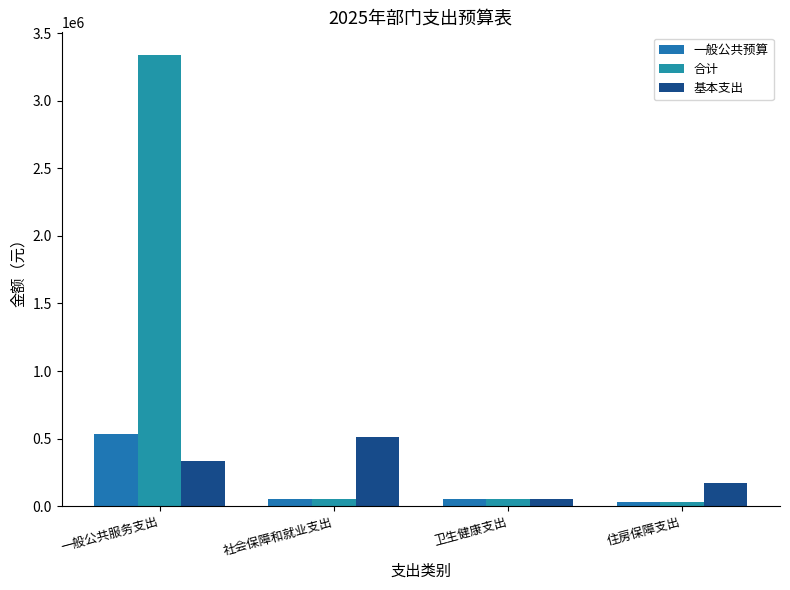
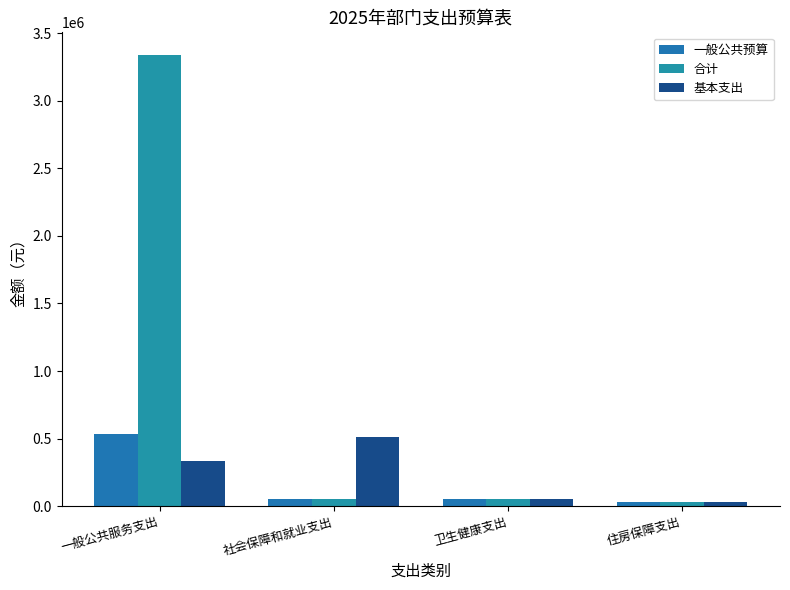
基本支出, 住房保障支出: 170000 -> 30000
